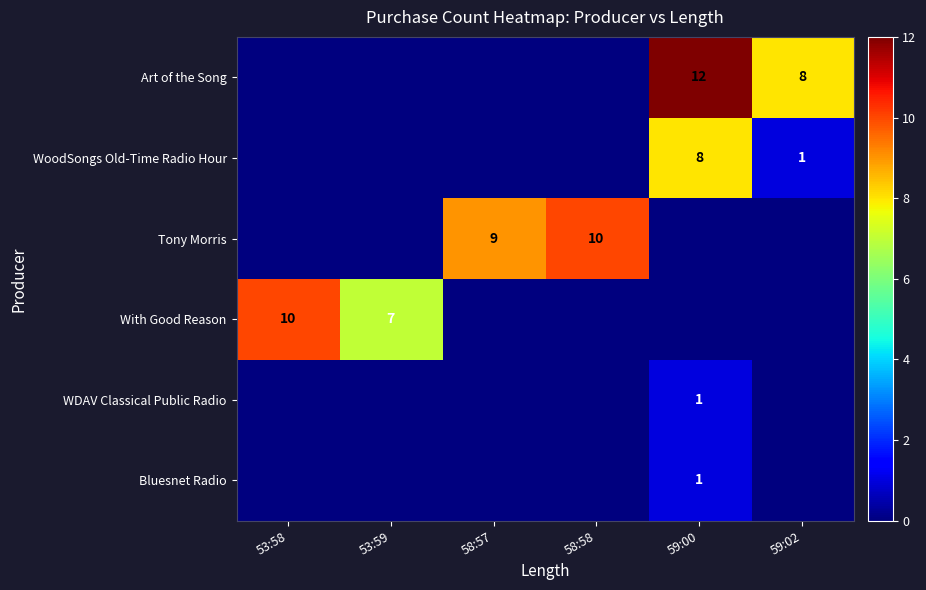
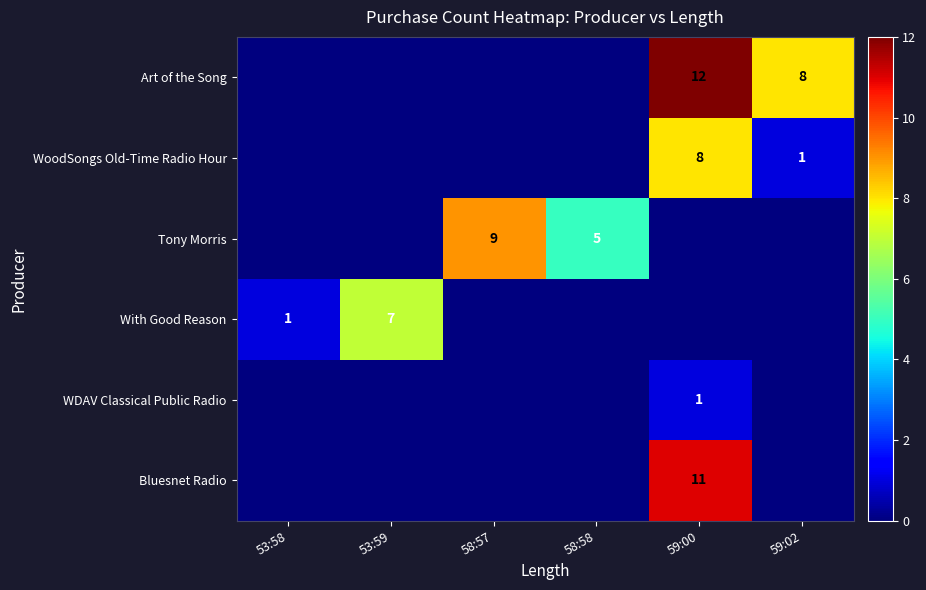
Tony Morris, 58:58: 10 -> 5
With Good Reason, 53:58: 10 -> 1
Bluesnet Radio, 59:00: 1 -> 11
